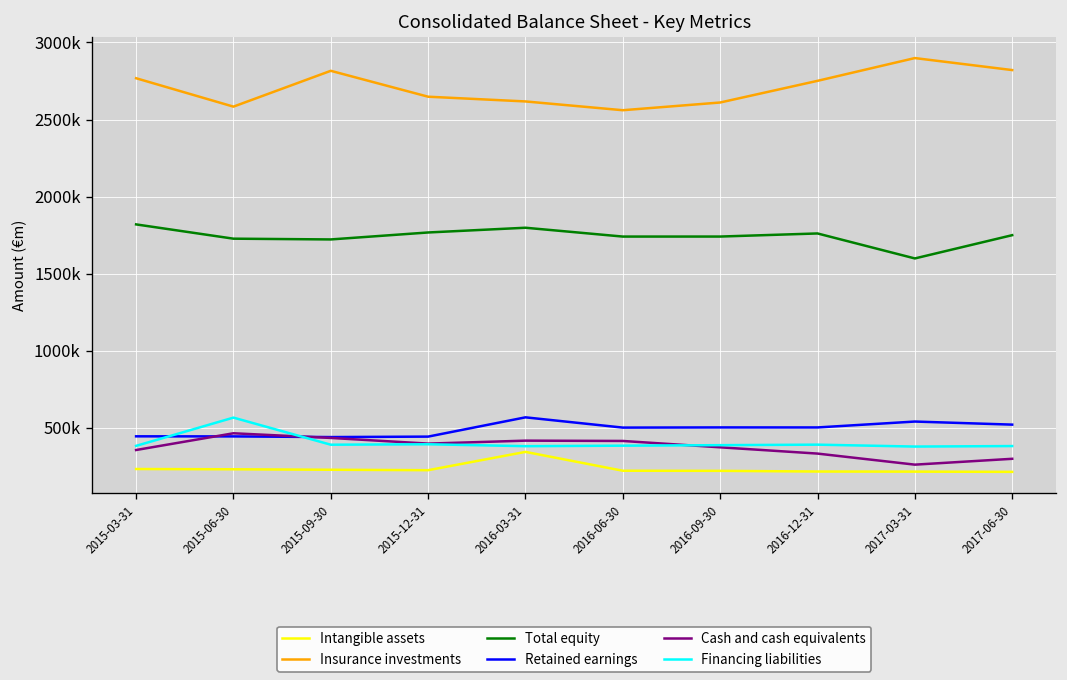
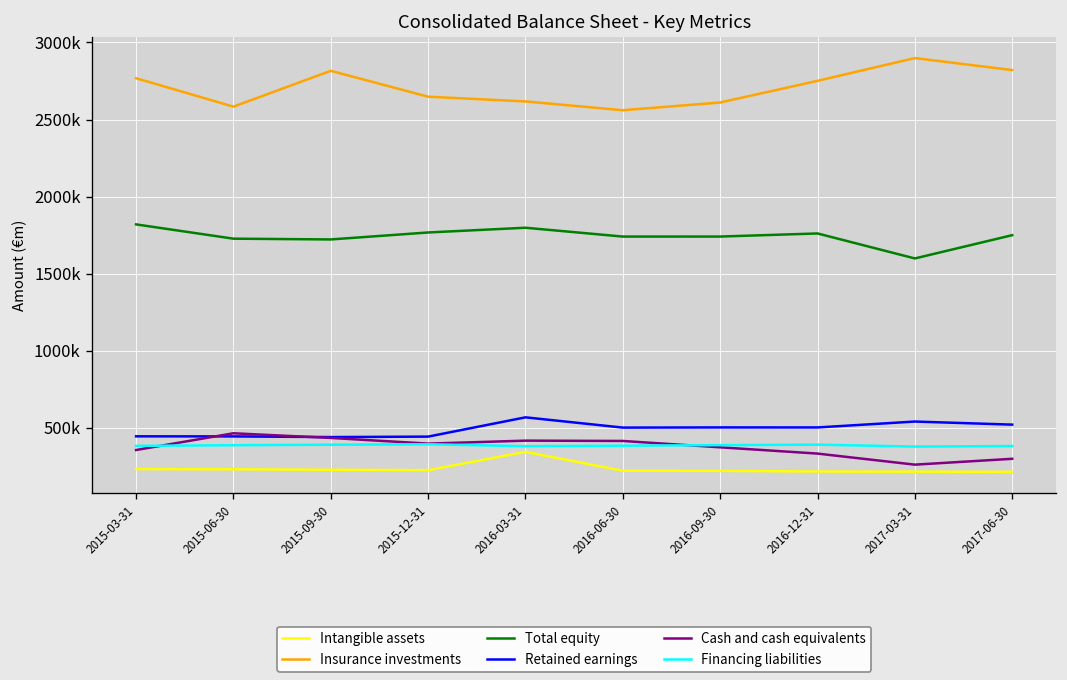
Financing liabilities, 2015-06-30: 570000 -> 390000
